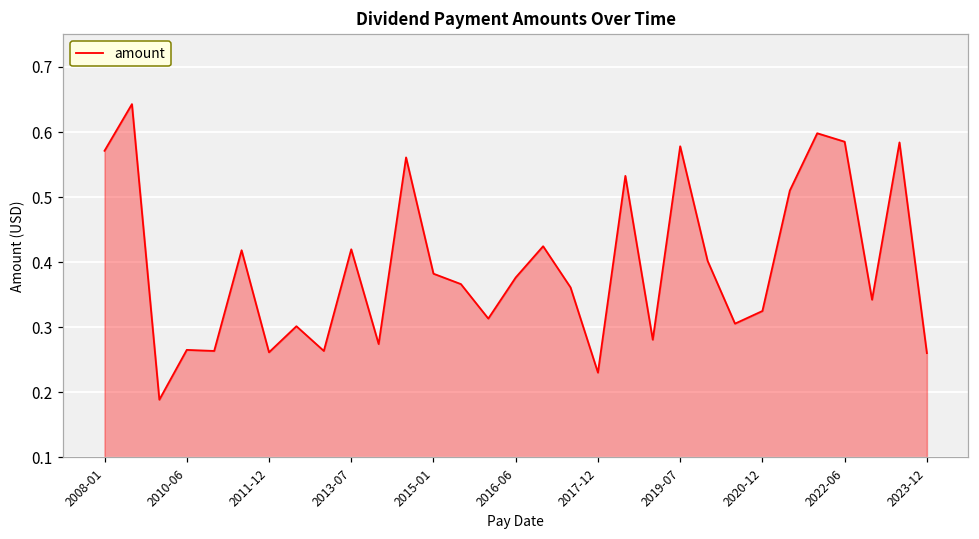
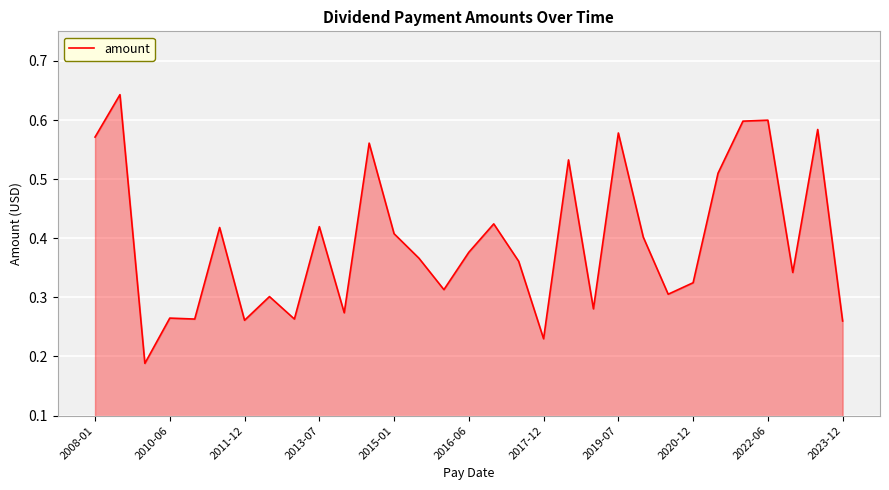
2015-01: 0.38 -> 0.41
2022-06: 0.59 -> 0.60
